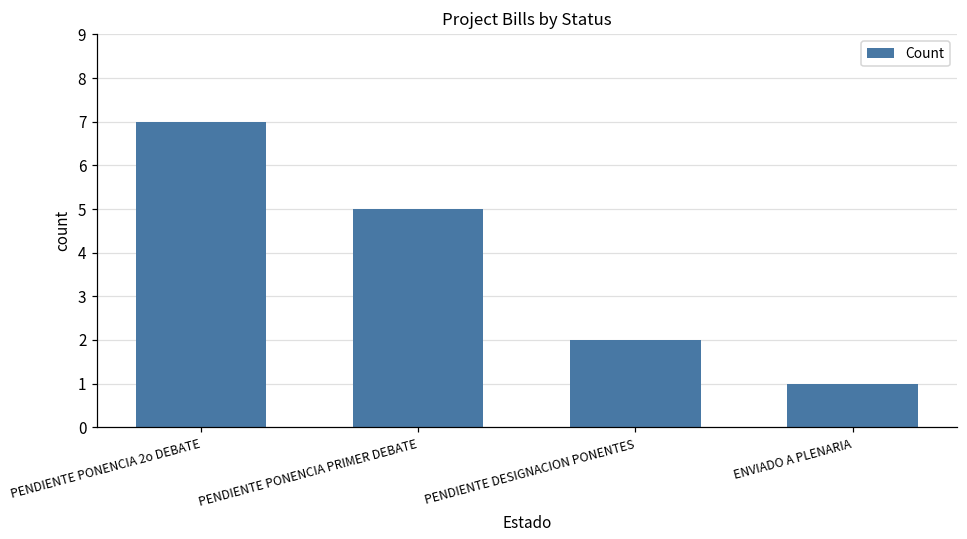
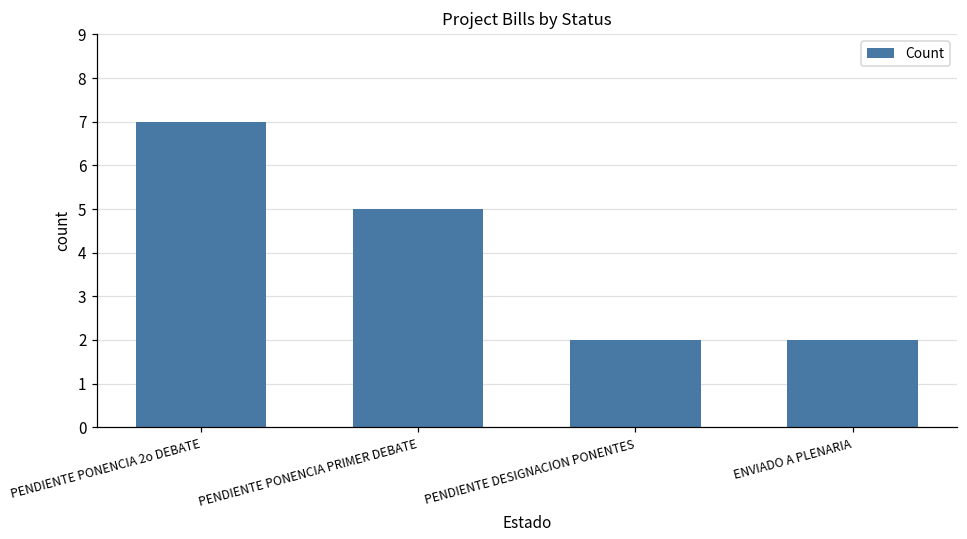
ENVIADO A PLENARIA: 1 -> 2
